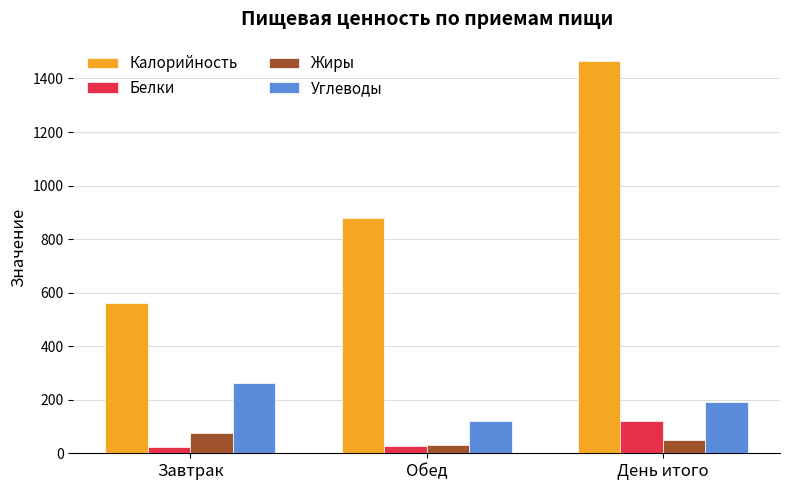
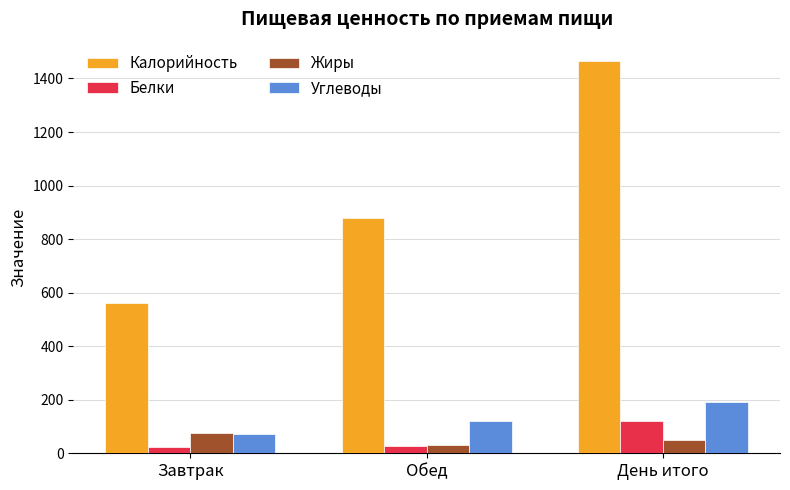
Углеводы, Завтрак: 260 -> 70
